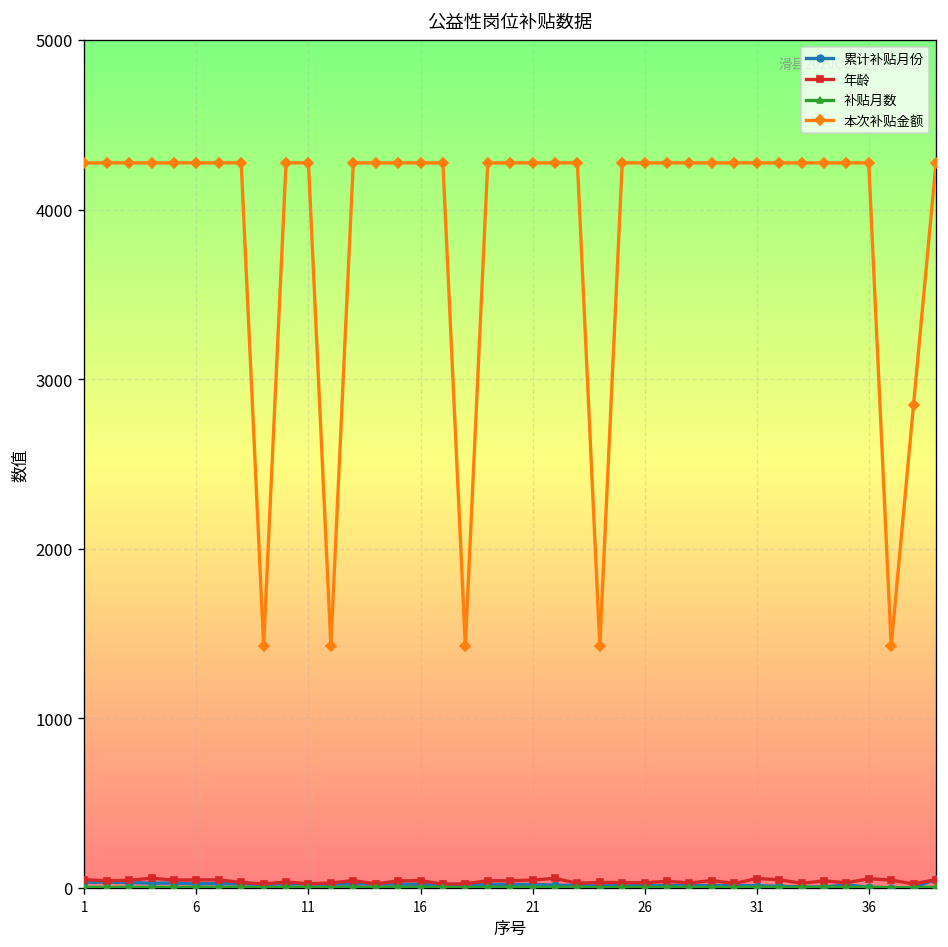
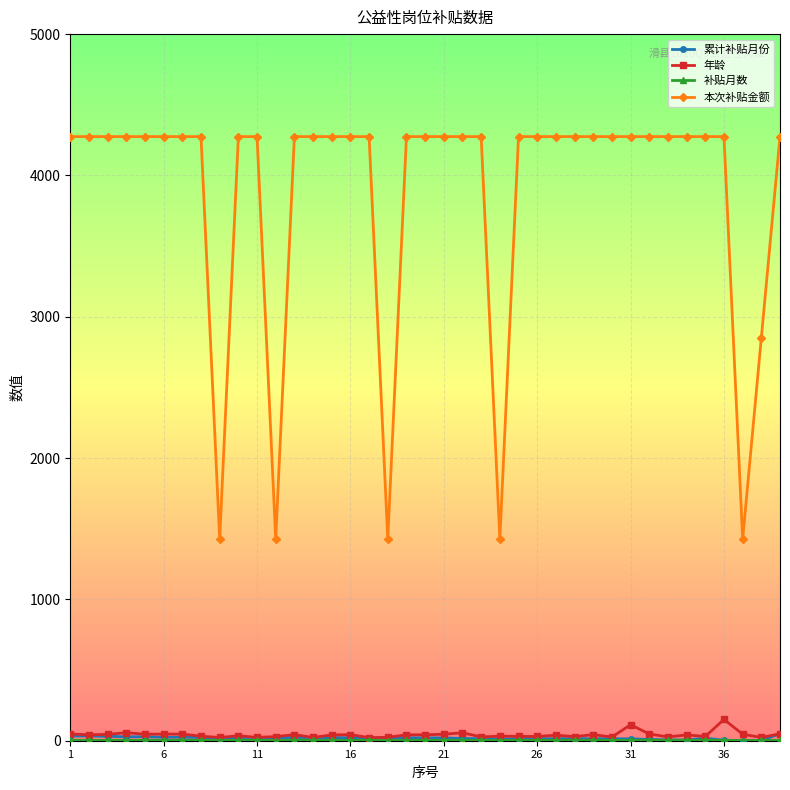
年龄, 31: 60 -> 110
年龄, 36: 50 -> 150
